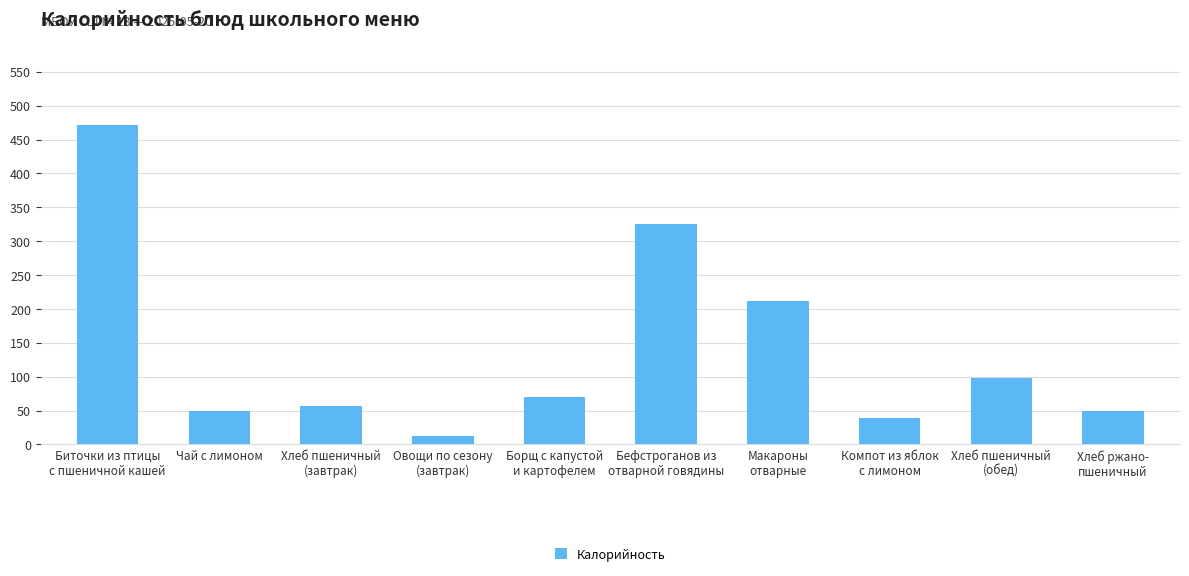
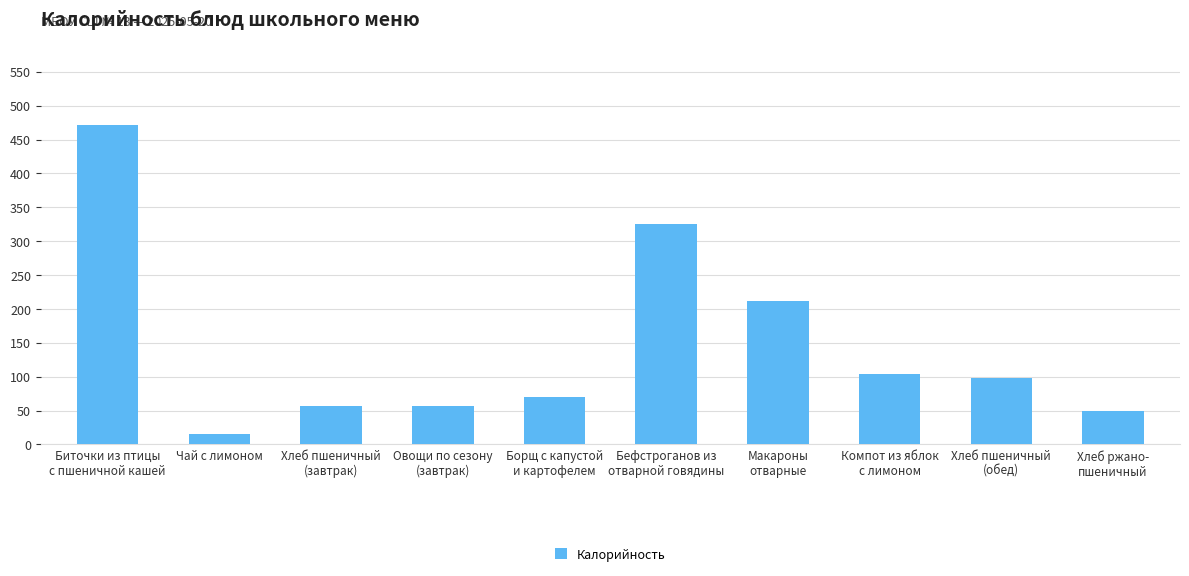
Чай с лимоном: 50 -> 20
Овощи по сезону (завтрак): 10 -> 60
Компот из яблок с лимоном: 40 -> 100
